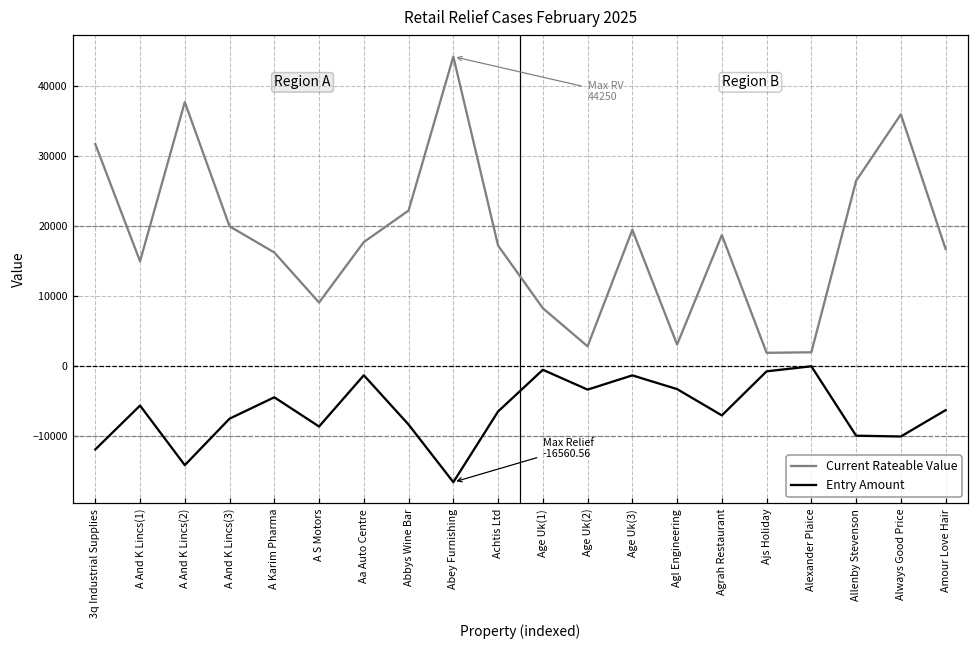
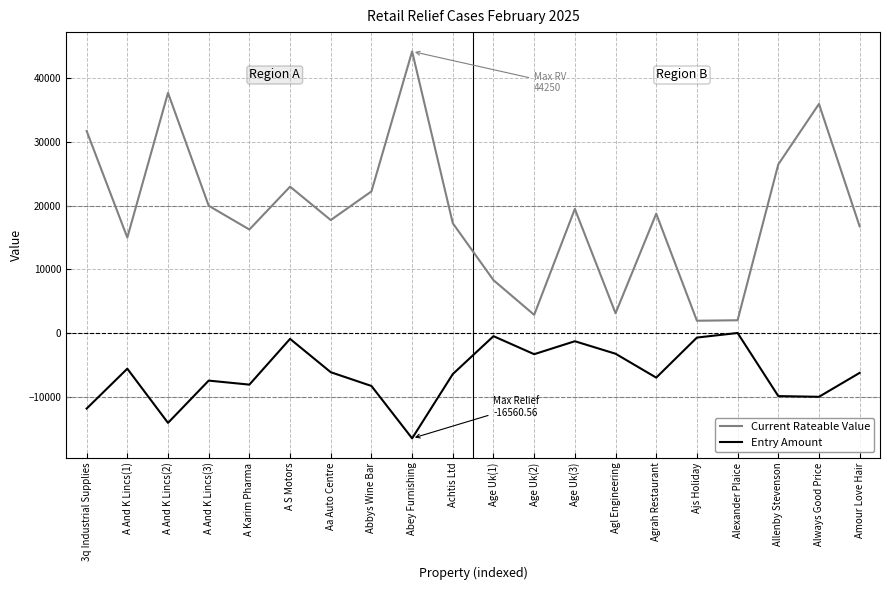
Entry Amount, A Karim Pharma: -4000 -> -8000
Current Rateable Value, A S Motors: 9000 -> 23000
Entry Amount, A S Motors: -9000 -> -1000
Entry Amount, Aa Auto Centre: -1000 -> -6000
